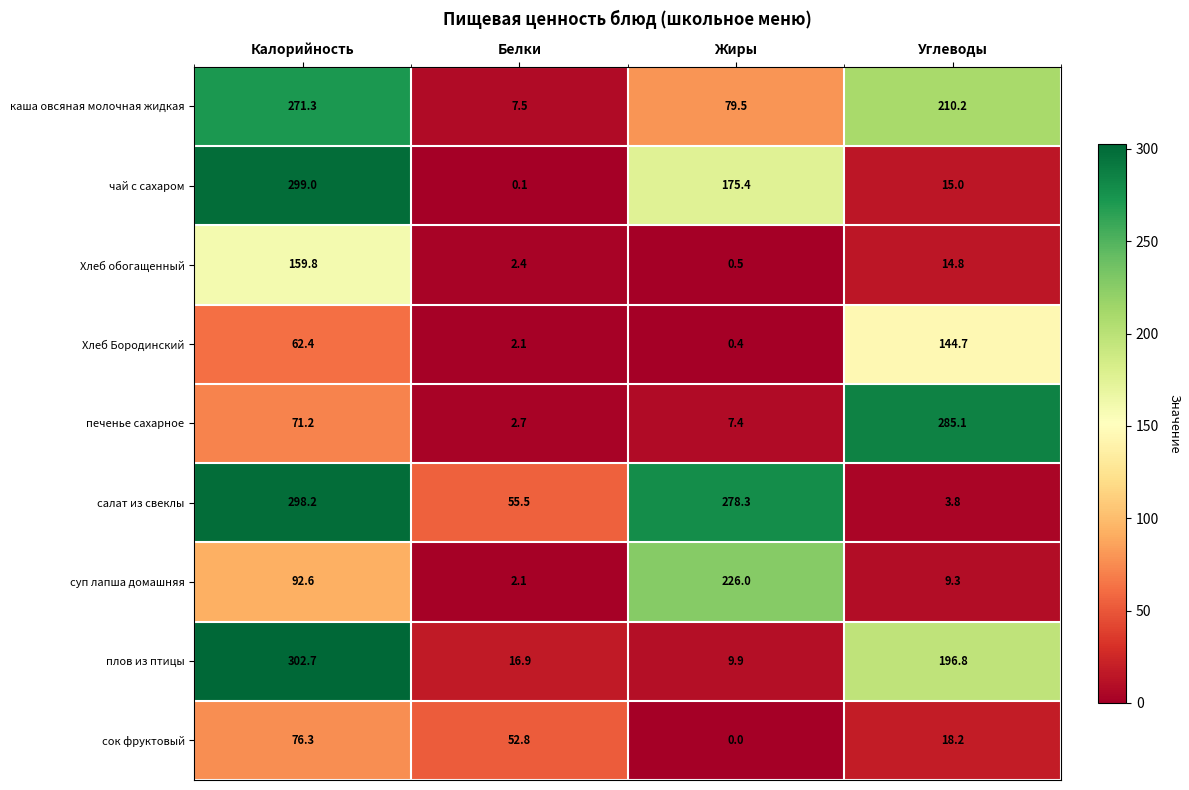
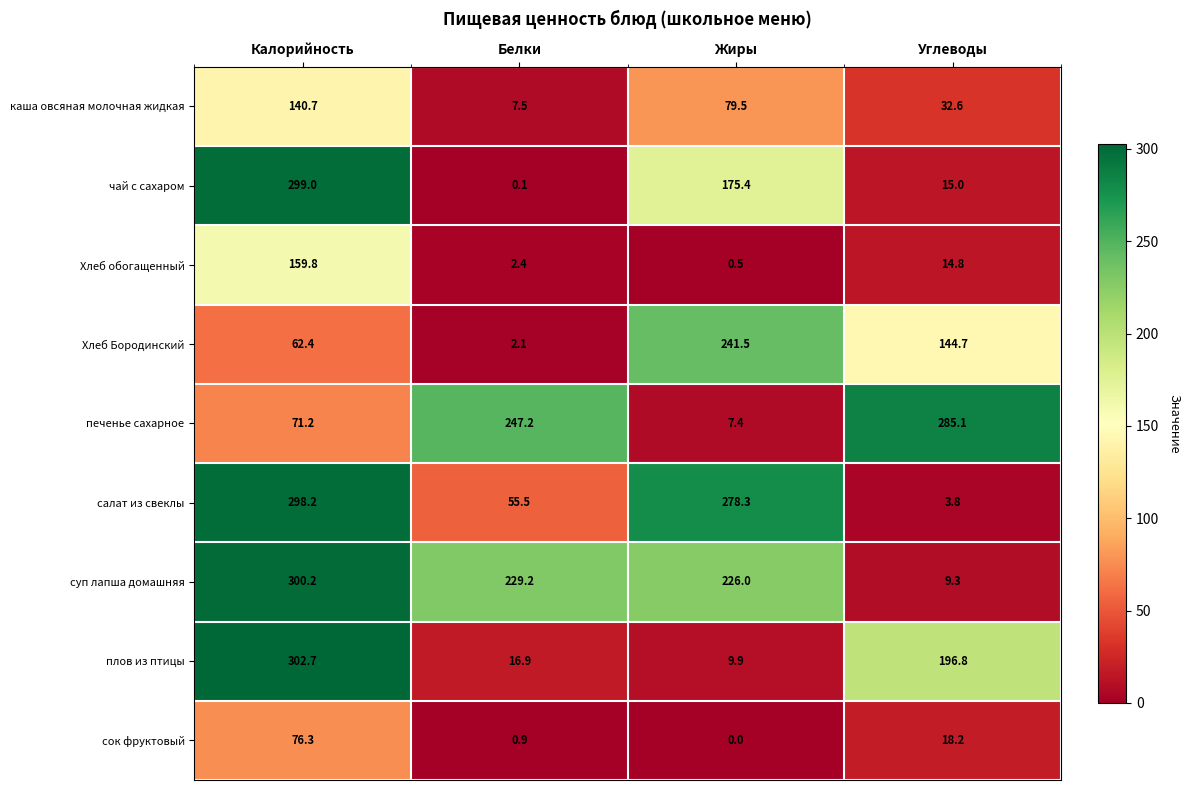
каша овсяная молочная жидкая, Калорийность: 271.3 -> 140.7
каша овсяная молочная жидкая, Углеводы: 210.2 -> 32.6
Хлеб Бородинский, Жиры: 0.4 -> 241.5
печенье сахарное, Белки: 2.7 -> 247.2
суп лапша домашняя, Калорийность: 92.6 -> 300.2
суп лапша домашняя, Белки: 2.1 -> 229.2
сок фруктовый, Белки: 52.8 -> 0.9
